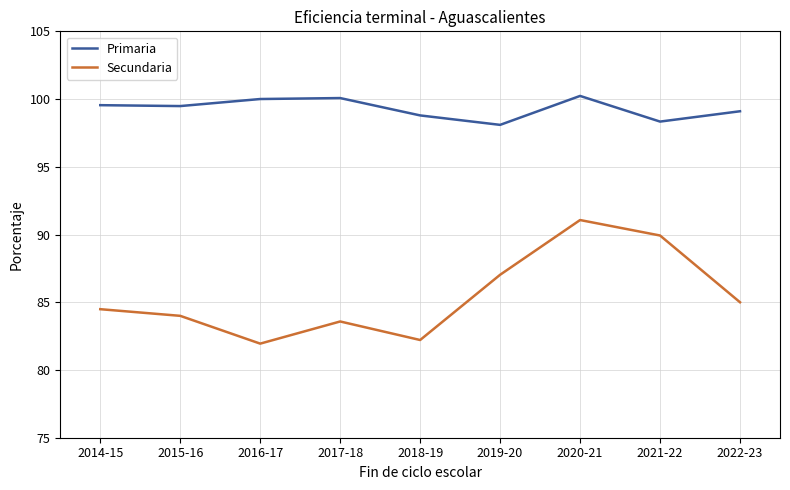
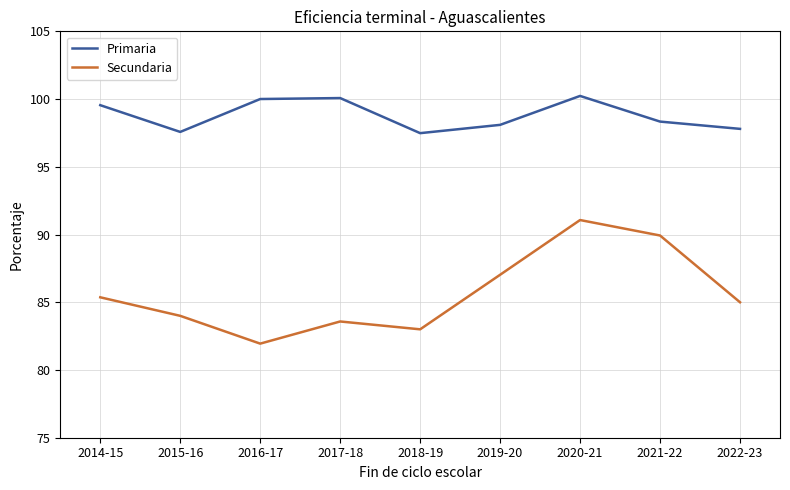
Secundaria, 2014-15: 84.5 -> 85.4
Primaria, 2015-16: 99.5 -> 97.6
Primaria, 2018-19: 98.8 -> 97.5
Secundaria, 2018-19: 82.2 -> 83.0
Primaria, 2022-23: 99.1 -> 97.8
